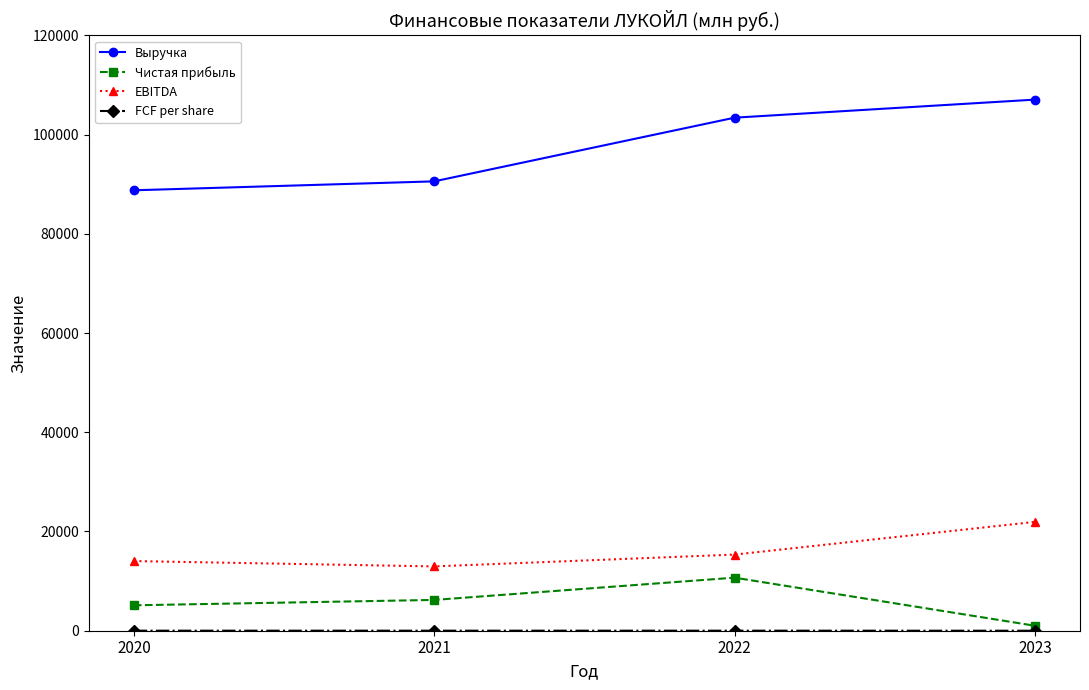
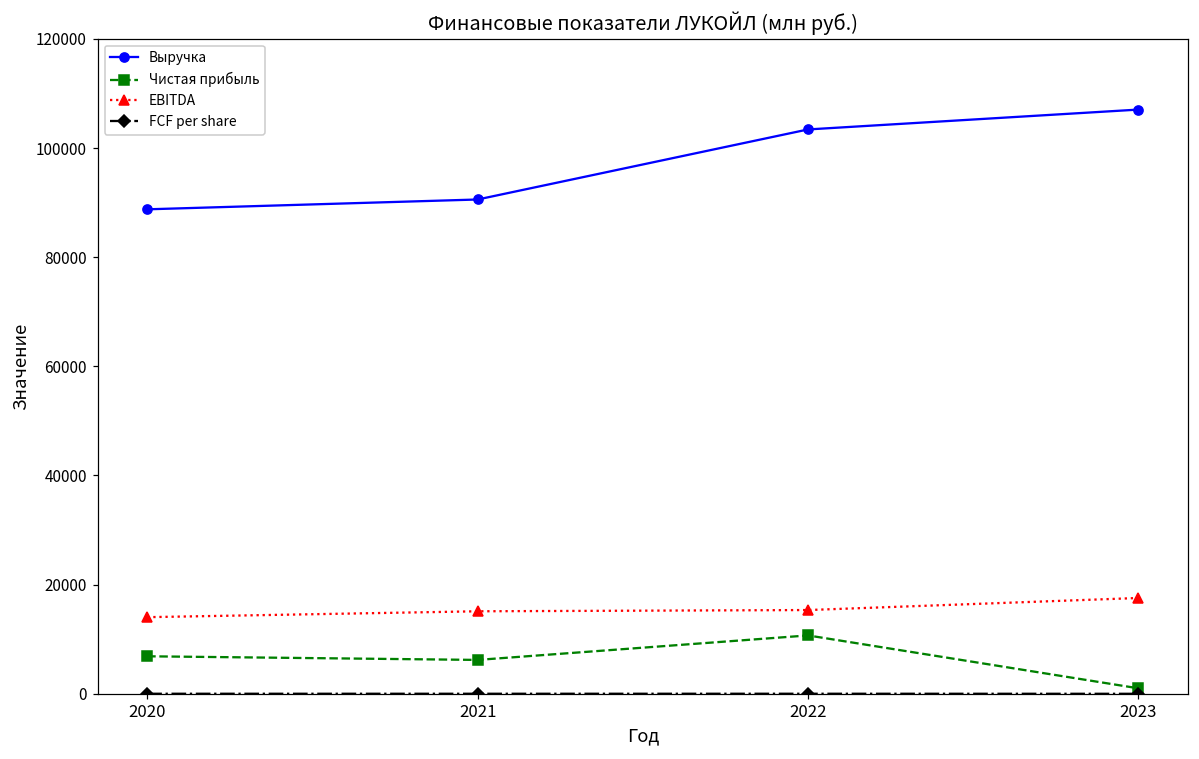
Чистая прибыль, 2020: 5000 -> 7000
EBITDA, 2021: 13000 -> 15000
EBITDA, 2023: 22000 -> 18000
